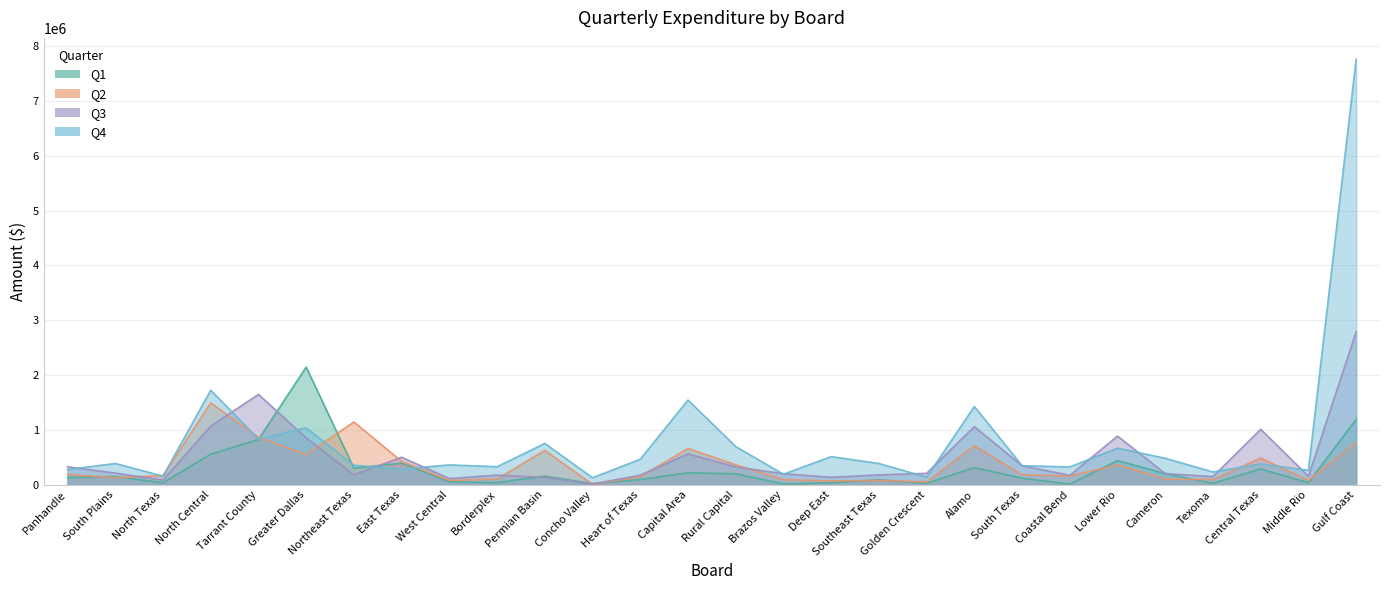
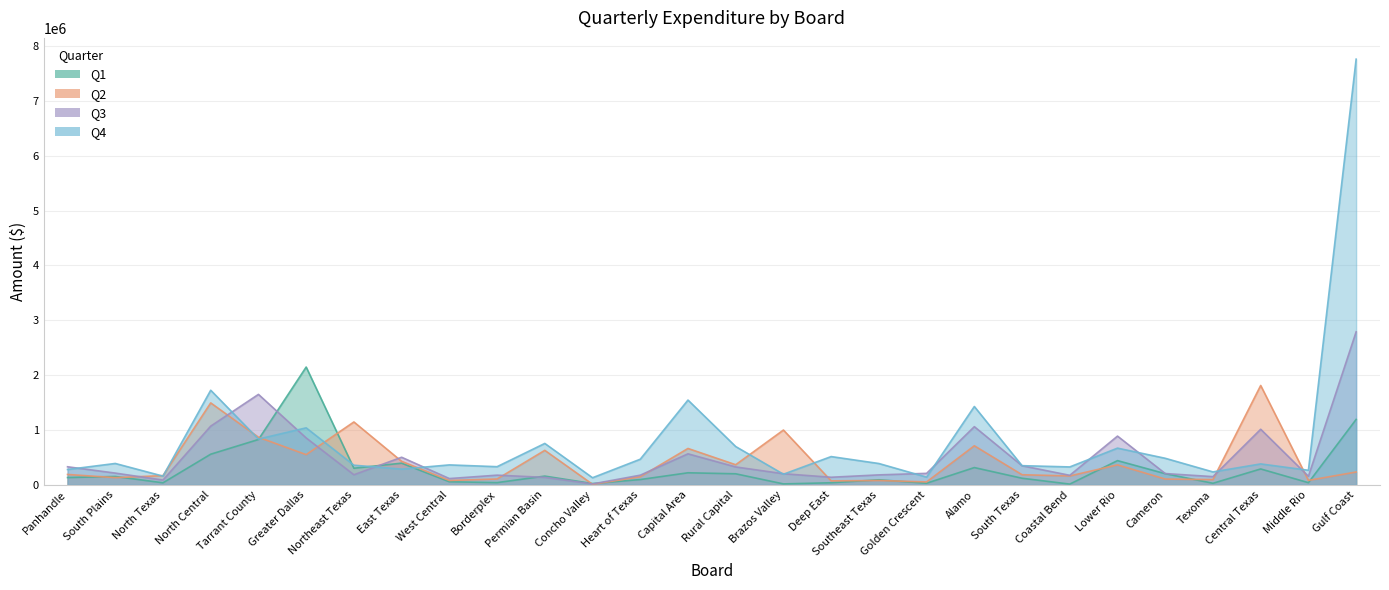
Q2, Brazos Valley: 100000 -> 1000000
Q2, Central Texas: 500000 -> 1800000
Q2, Gulf Coast: 800000 -> 200000
